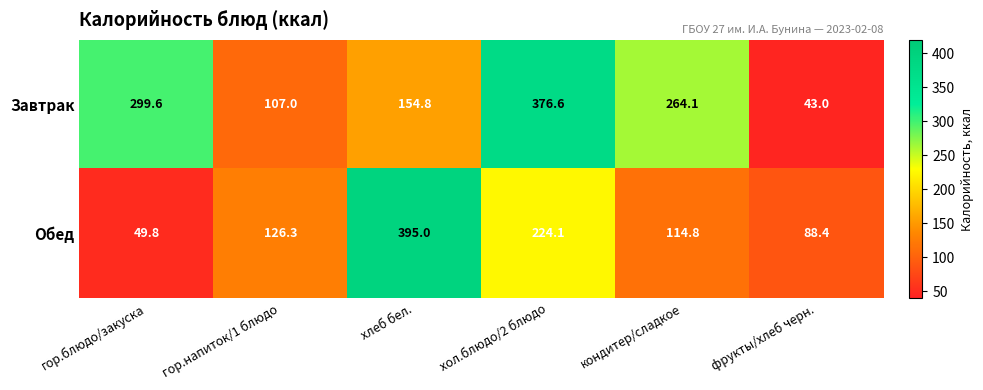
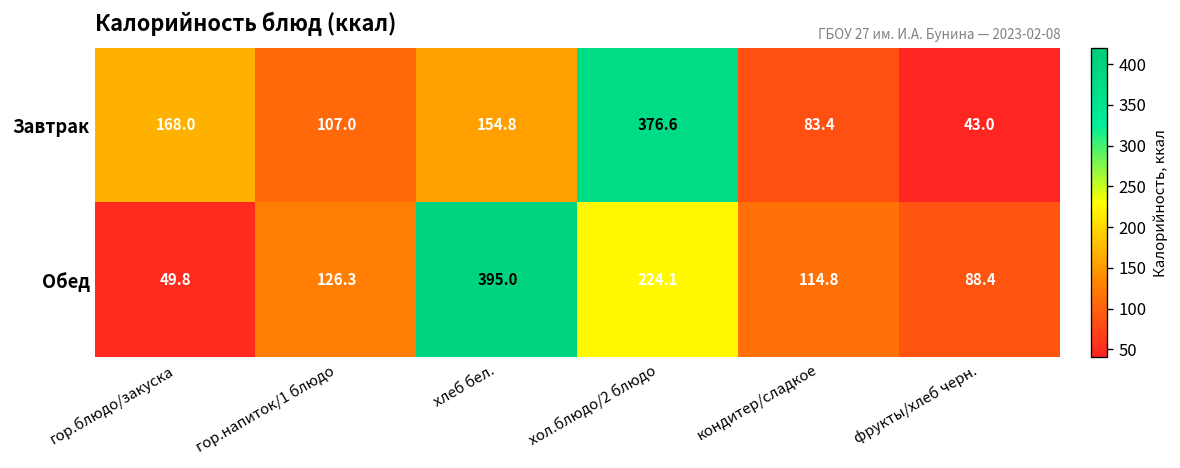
Завтрак, гор.блюдо/закуска: 299.6 -> 168.0
Завтрак, кондитер/сладкое: 264.1 -> 83.4
